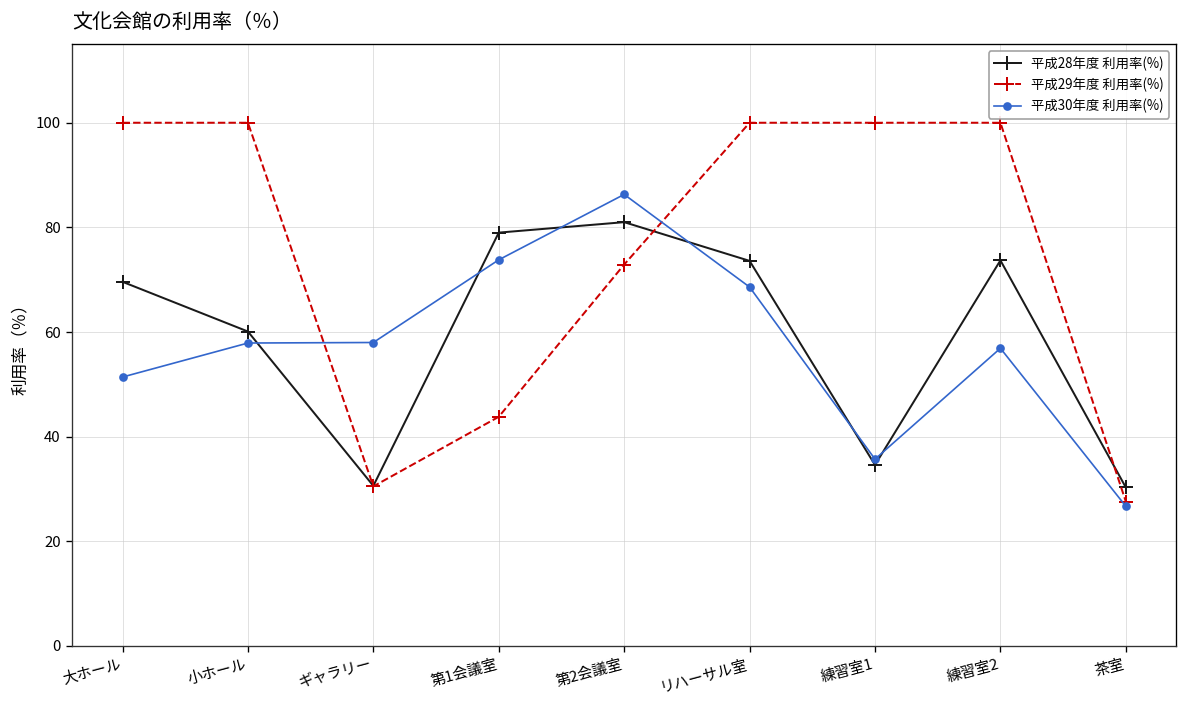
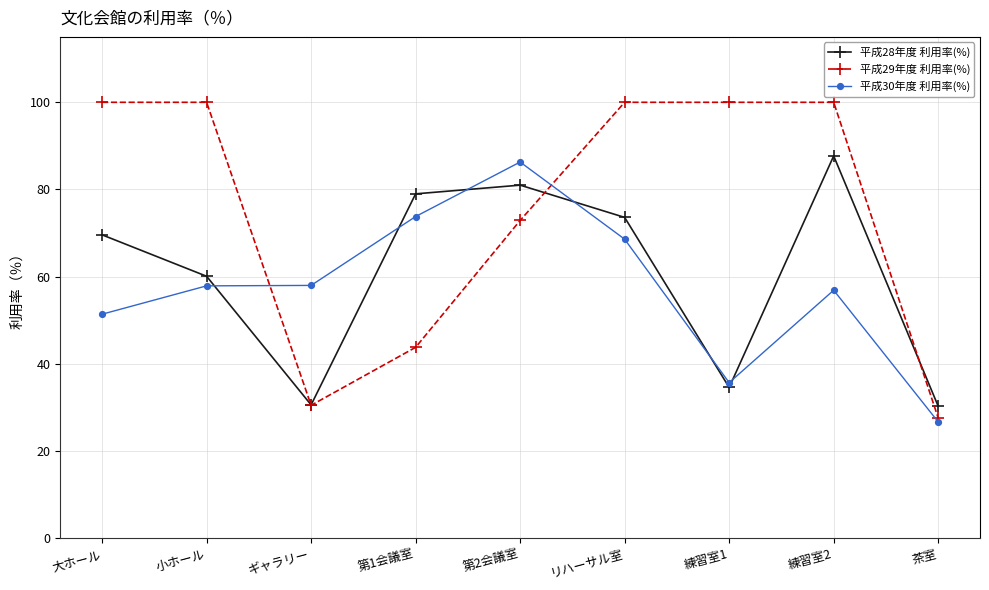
平成28年度 利用率(%), 練習室2: 74 -> 88
